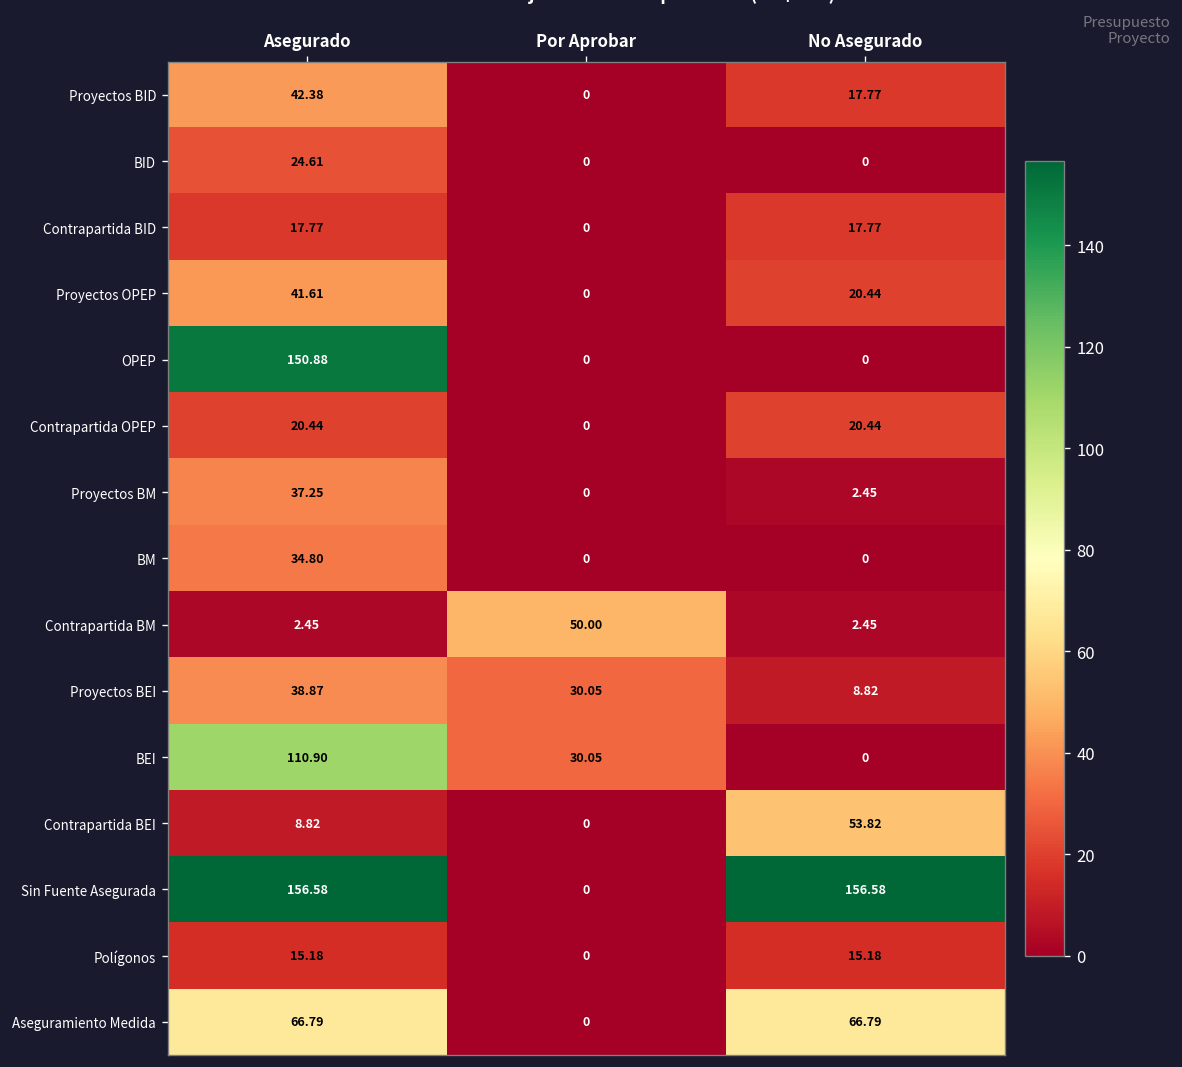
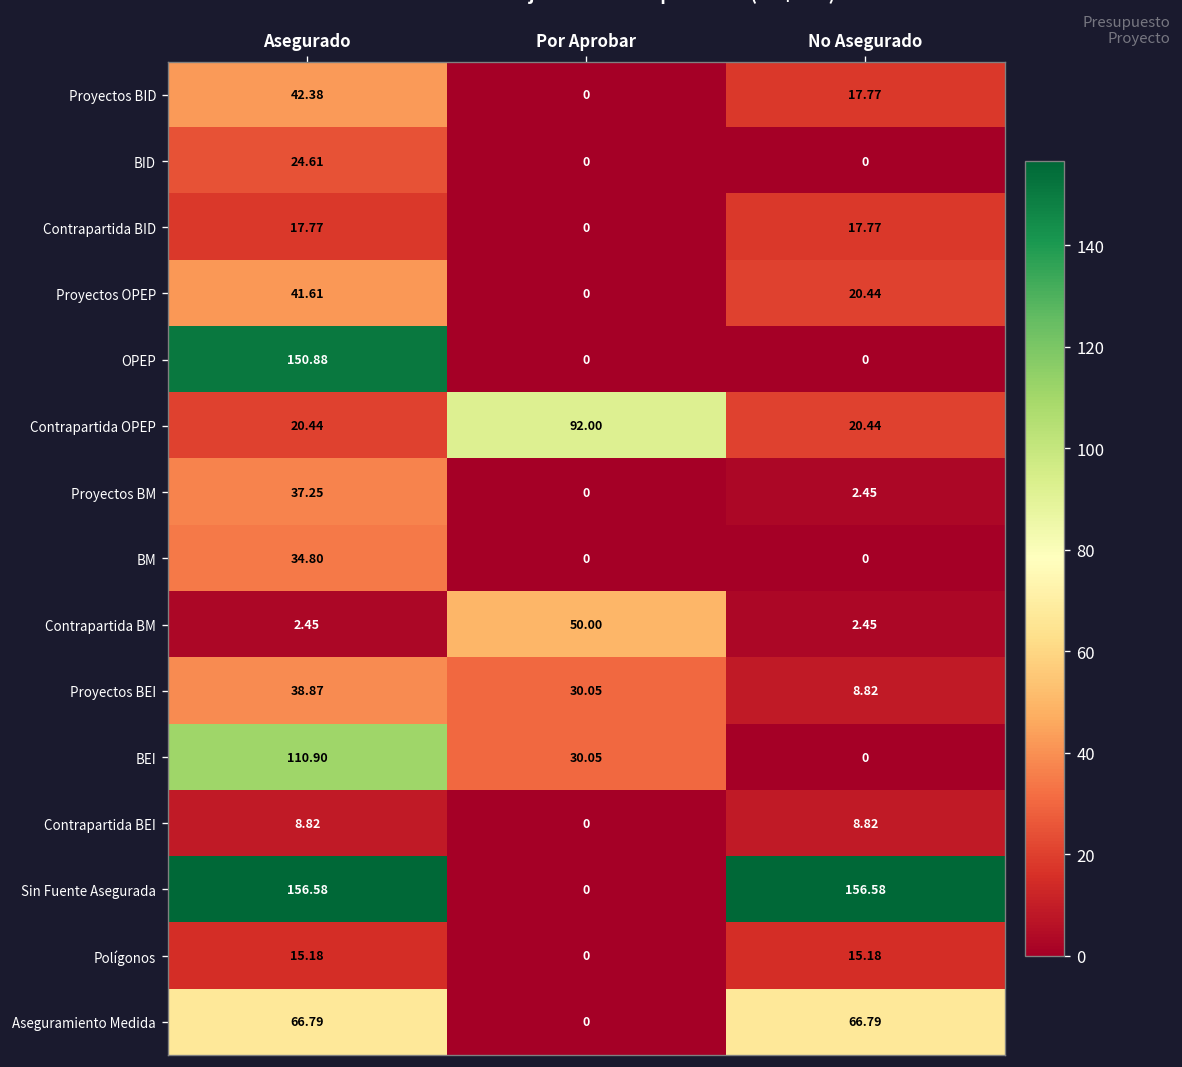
Contrapartida OPEP, Por Aprobar: 0 -> 92.00
Contrapartida BEI, No Asegurado: 53.82 -> 8.82
